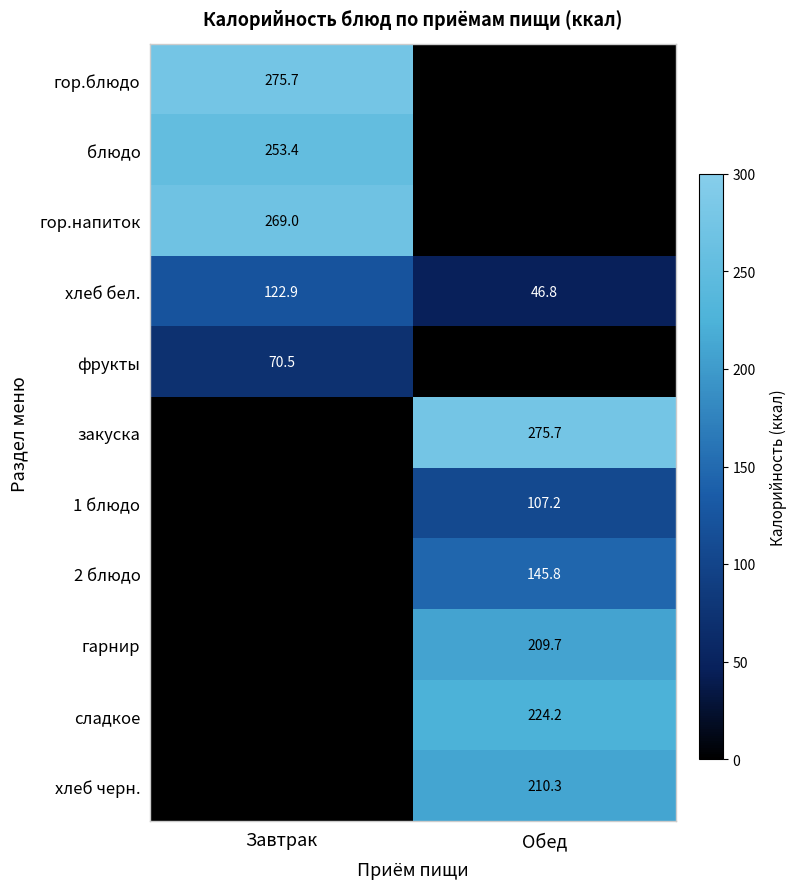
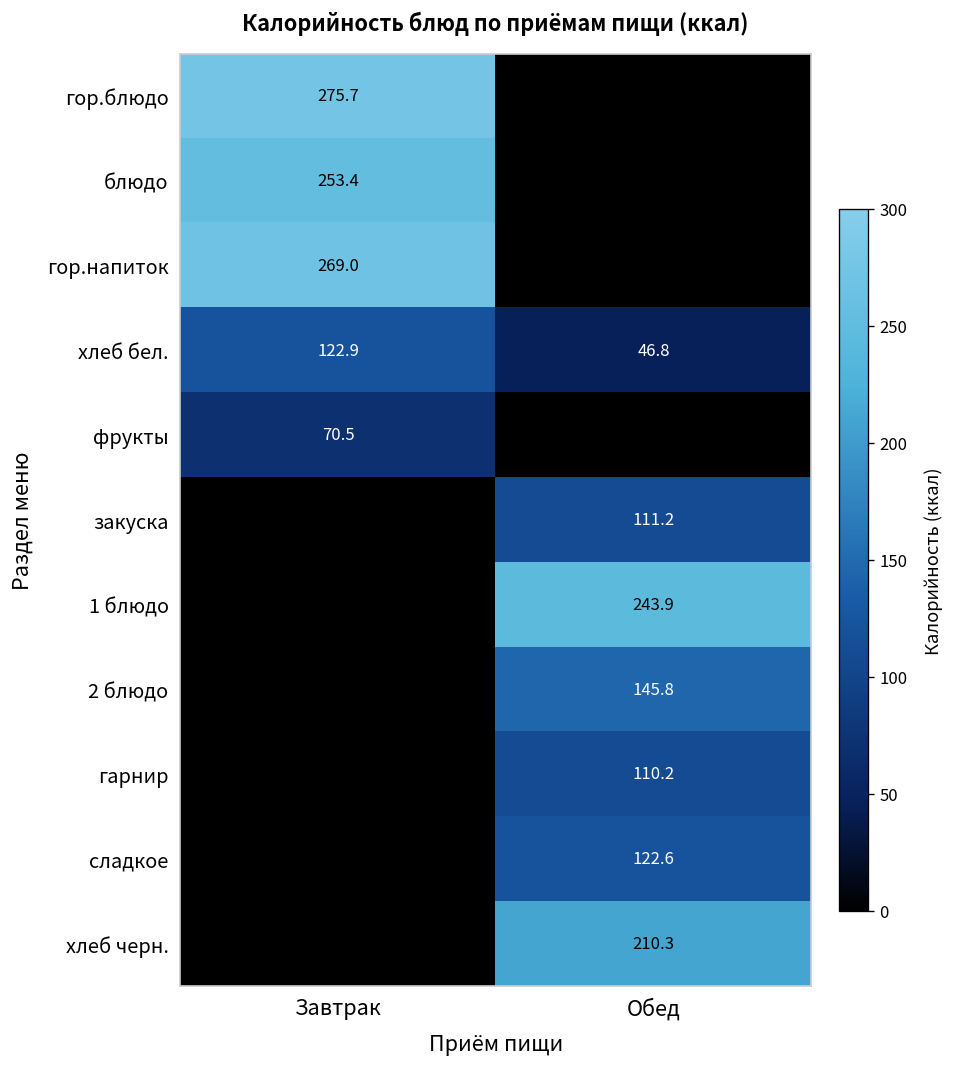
закуска, Обед: 275.7 -> 111.2
1 блюдо, Обед: 107.2 -> 243.9
гарнир, Обед: 209.7 -> 110.2
сладкое, Обед: 224.2 -> 122.6
